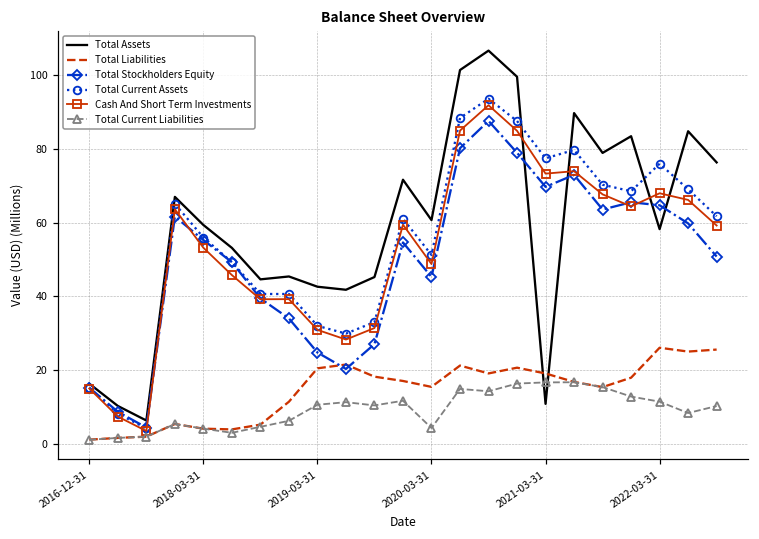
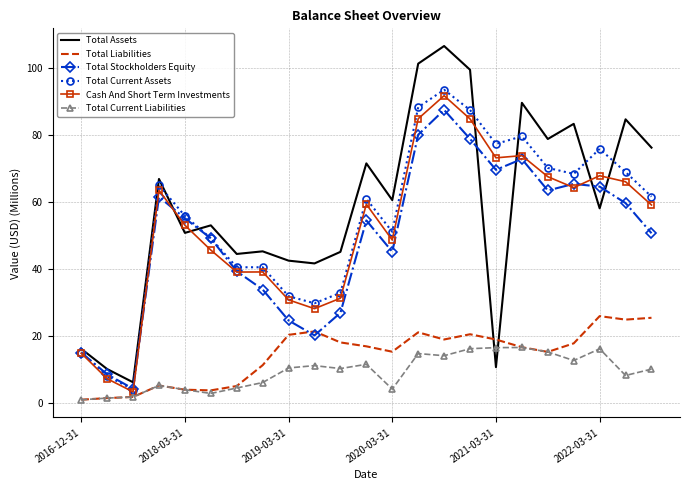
Total Assets, 2018-03-31: 59 -> 51
Total Current Liabilities, 2022-03-31: 11 -> 16
